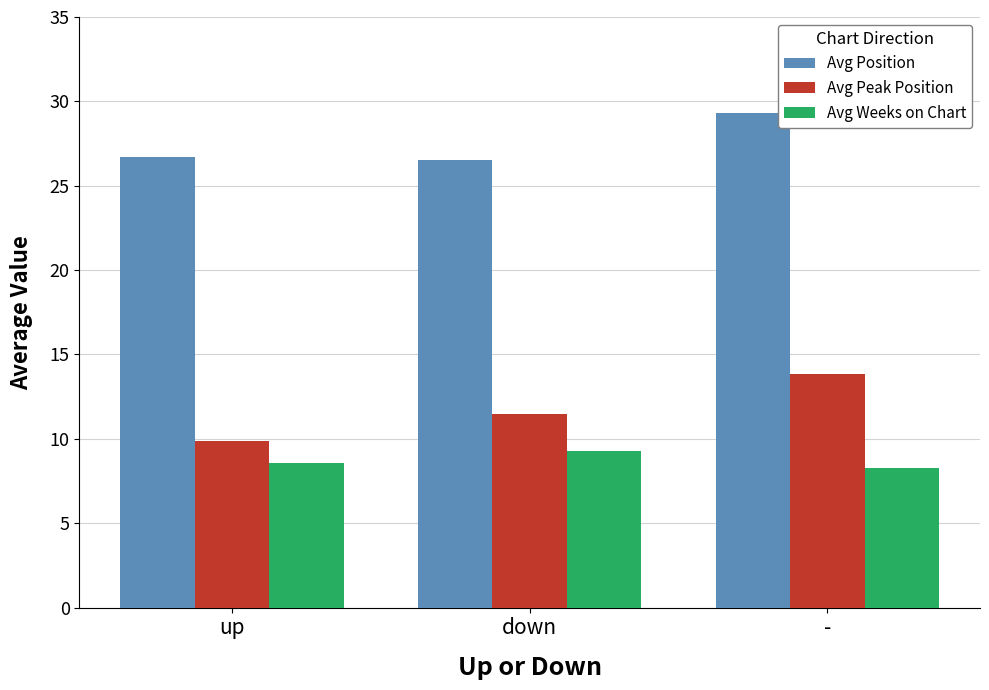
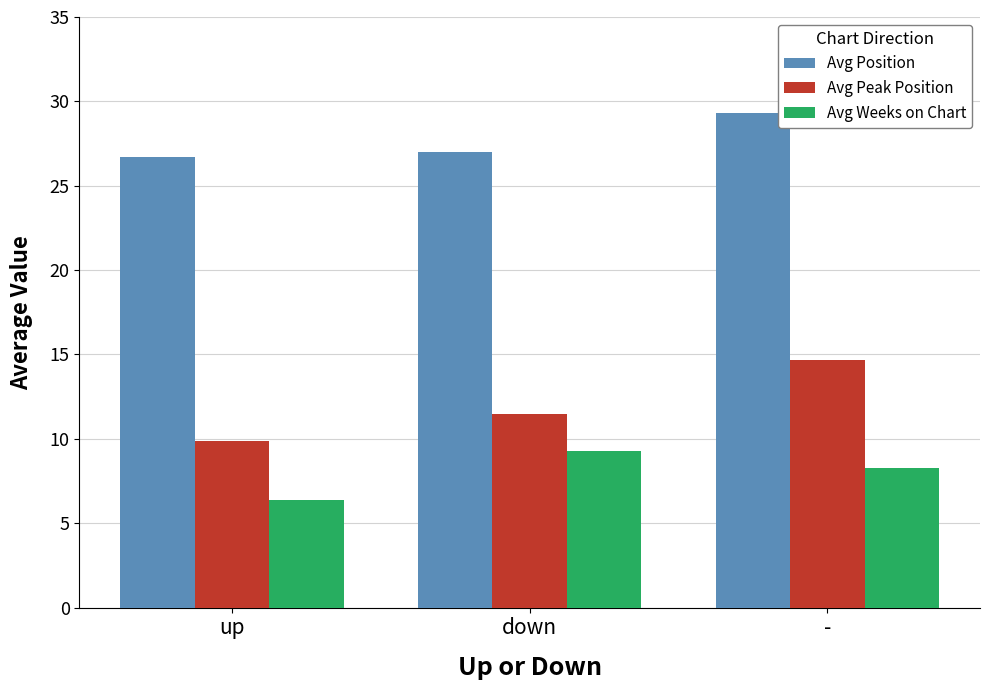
Avg Weeks on Chart, up: 8.6 -> 6.4
Avg Position, down: 26.5 -> 27.0
Avg Peak Position, -: 13.9 -> 14.7
